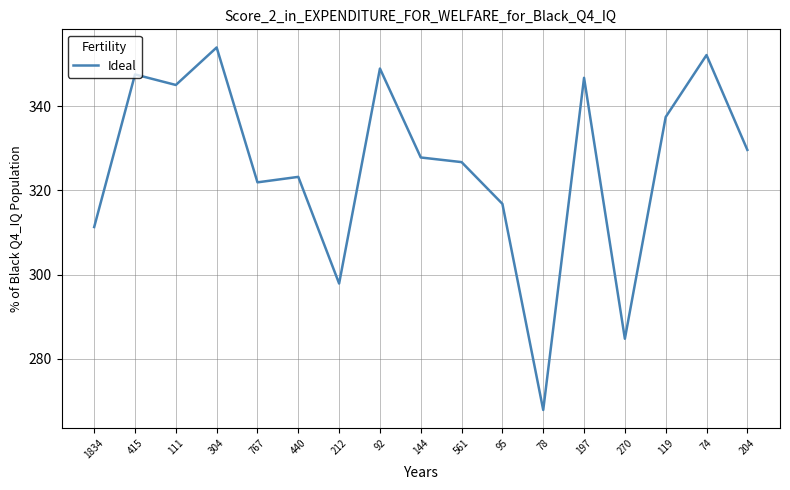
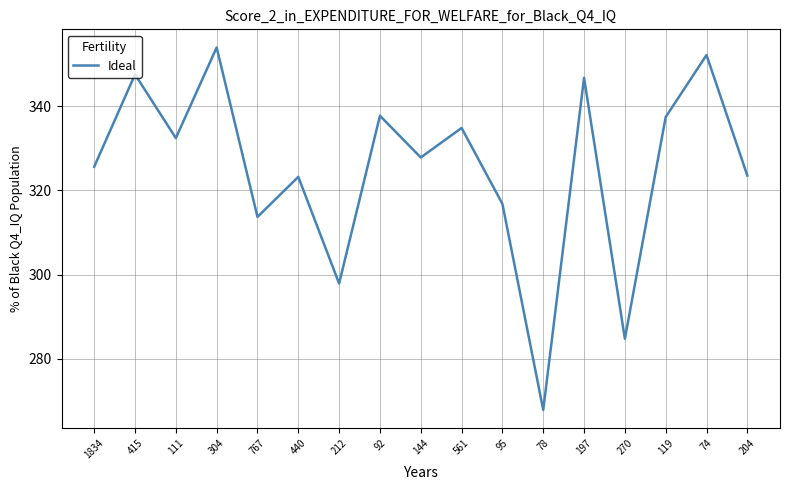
1834: 311 -> 326
111: 345 -> 332
767: 322 -> 314
92: 349 -> 338
561: 327 -> 335
204: 330 -> 324
